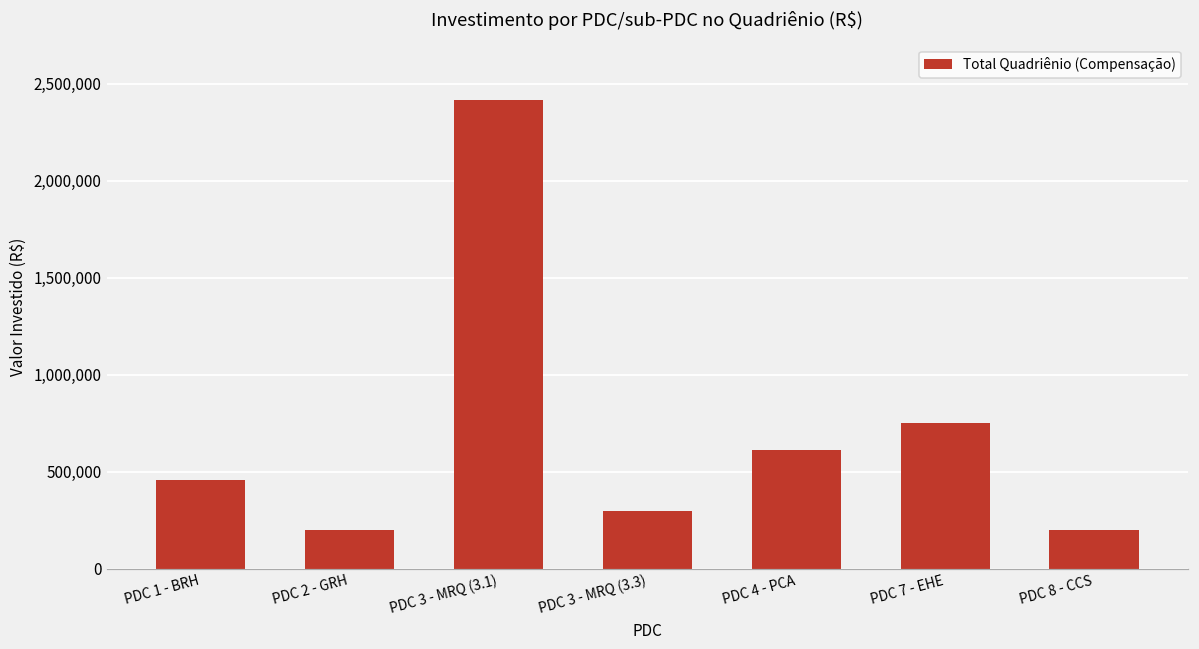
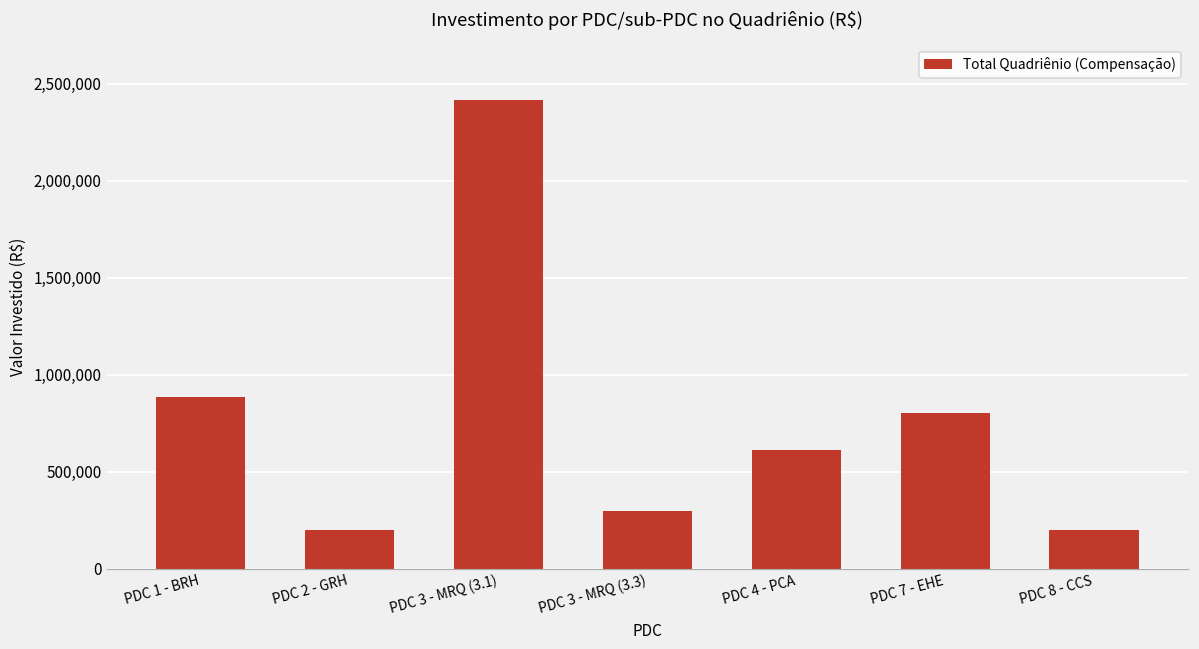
PDC 1 - BRH: 460,000 -> 890,000
PDC 7 - EHE: 750,000 -> 800,000
